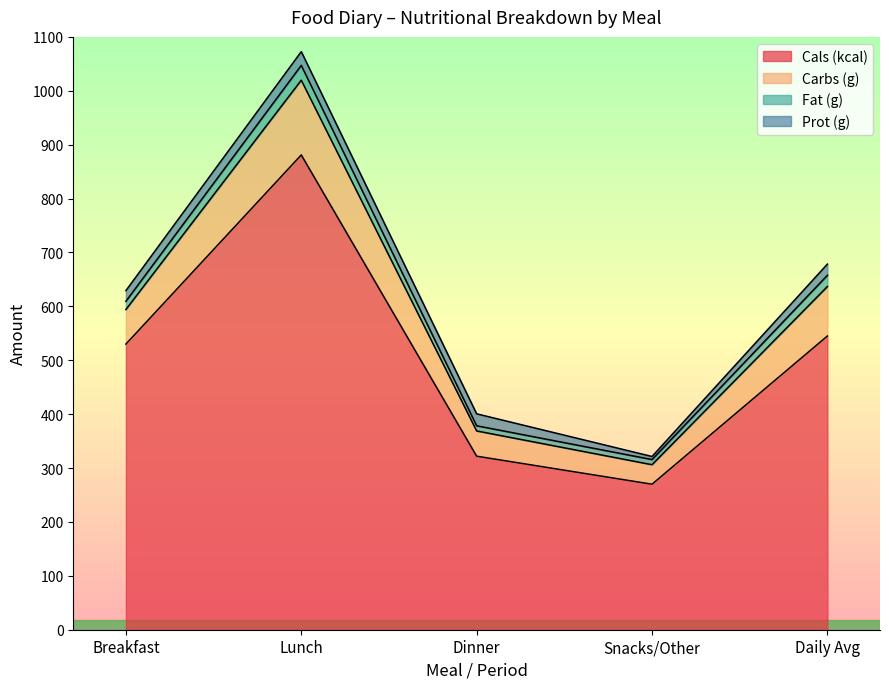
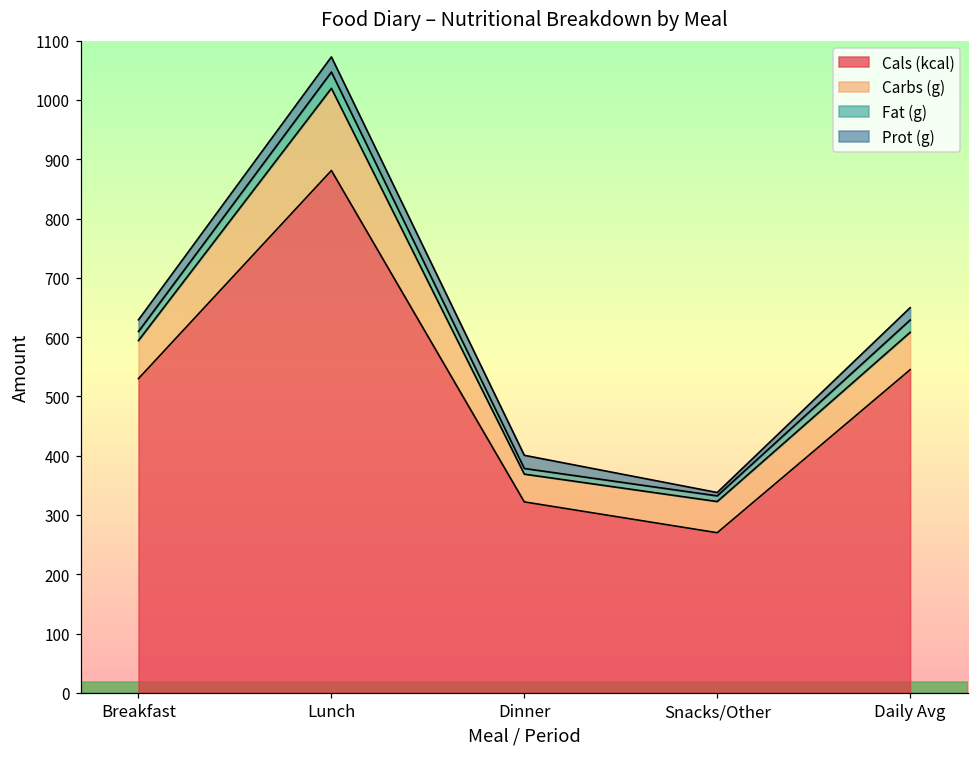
Carbs (g), Snacks/Other: 40 -> 50
Carbs (g), Daily Avg: 90 -> 60
